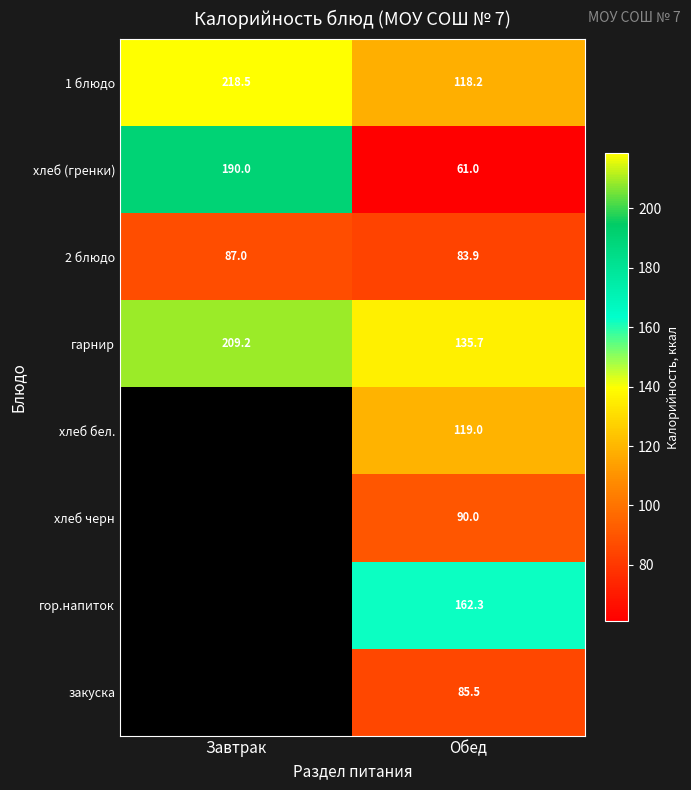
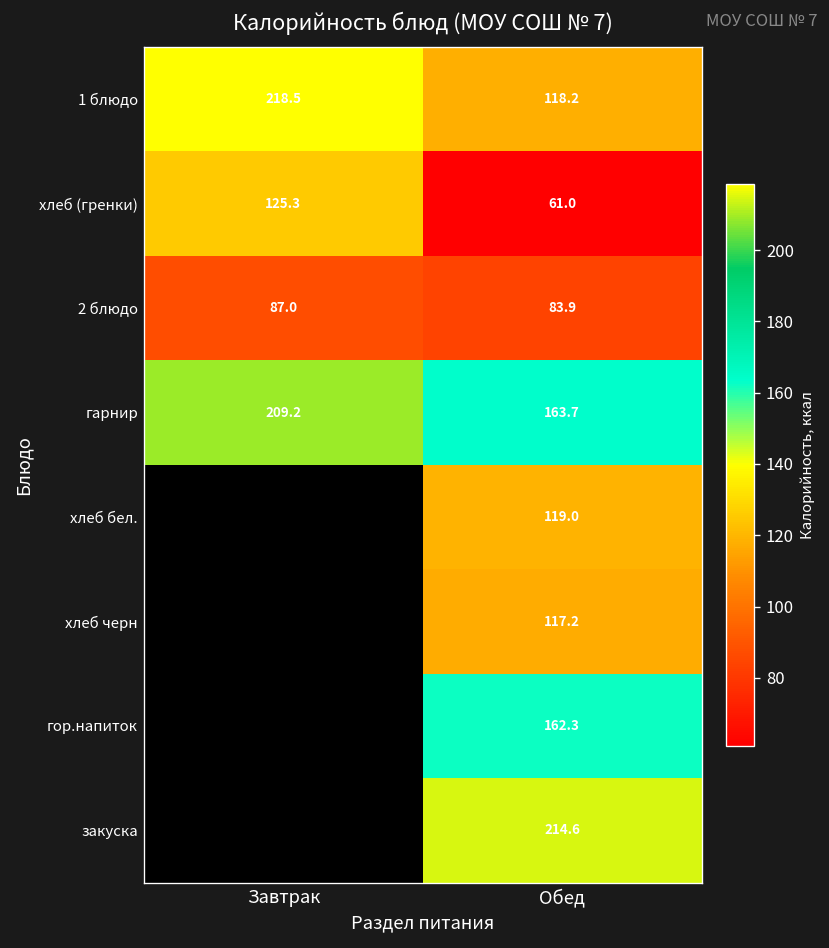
хлеб (гренки), Завтрак: 190.0 -> 125.3
гарнир, Обед: 135.7 -> 163.7
хлеб черн, Обед: 90.0 -> 117.2
закуска, Обед: 85.5 -> 214.6
